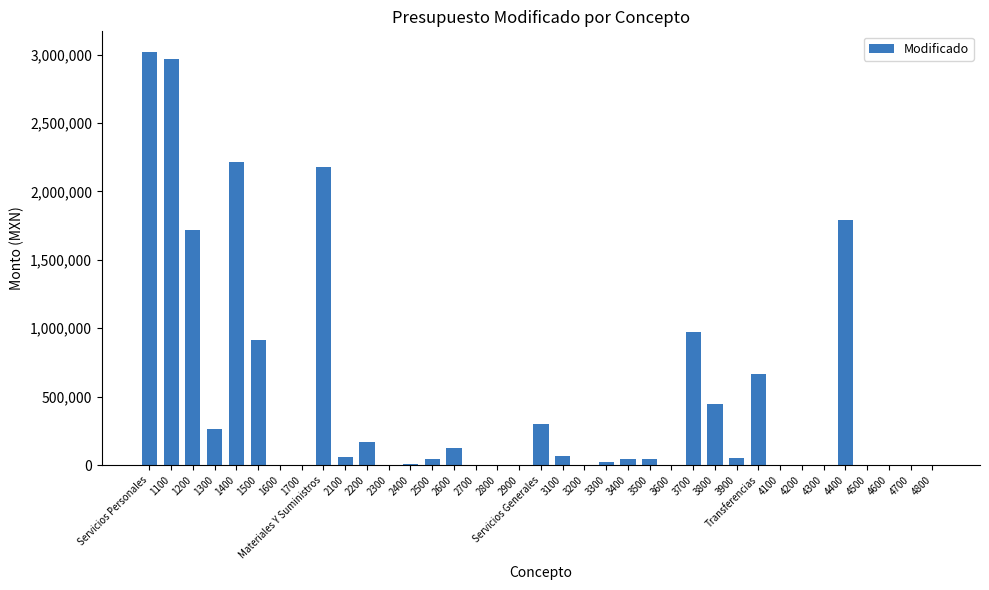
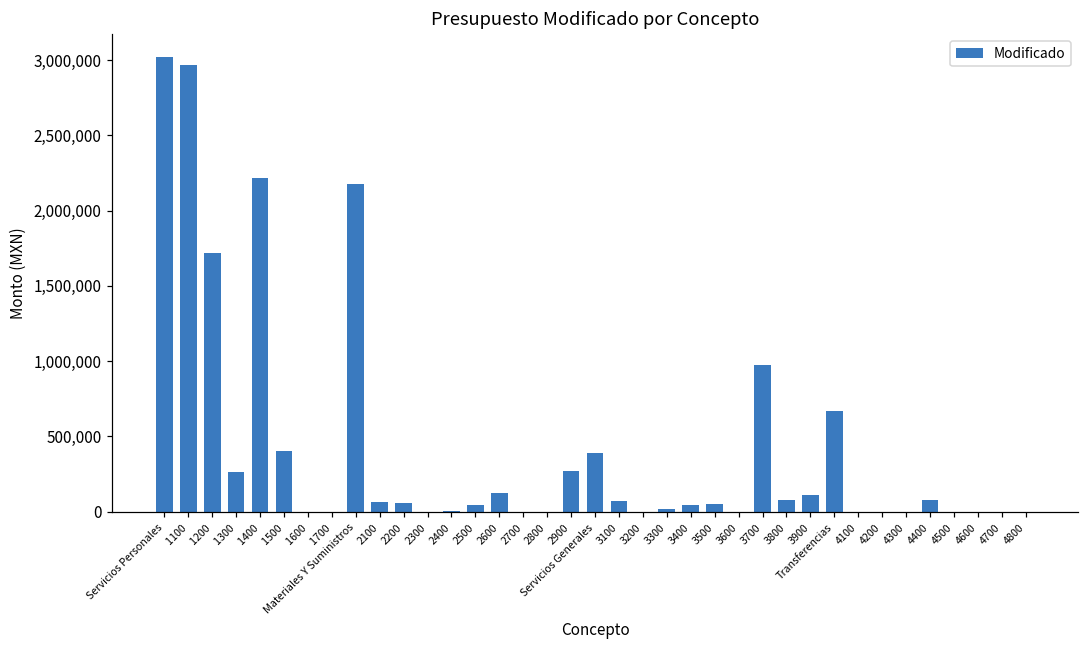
1500: 920,000 -> 400,000
2200: 170,000 -> 60,000
2900: 0 -> 270,000
Servicios Generales: 300,000 -> 390,000
3800: 450,000 -> 80,000
3900: 50,000 -> 110,000
4400: 1,790,000 -> 70,000
